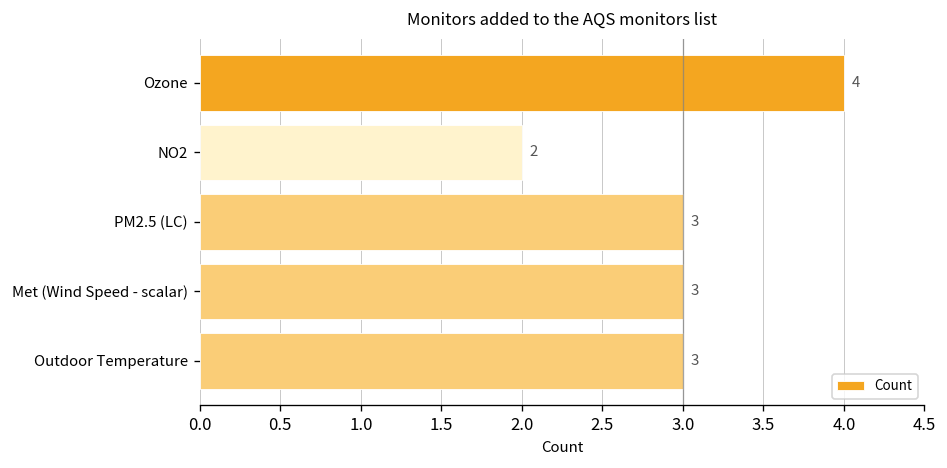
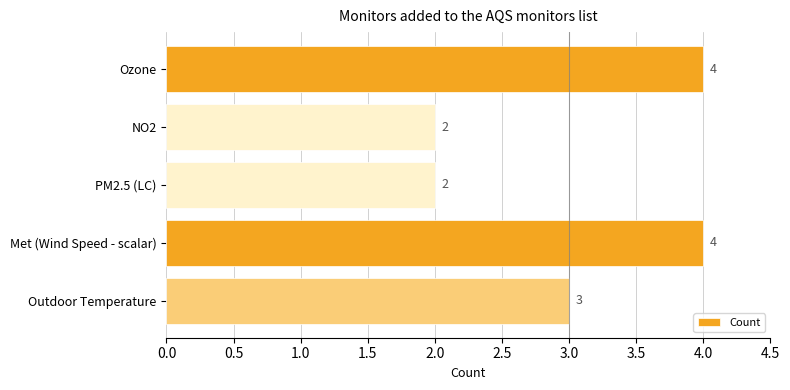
PM2.5 (LC): 3 -> 2
Met (Wind Speed - scalar): 3 -> 4
